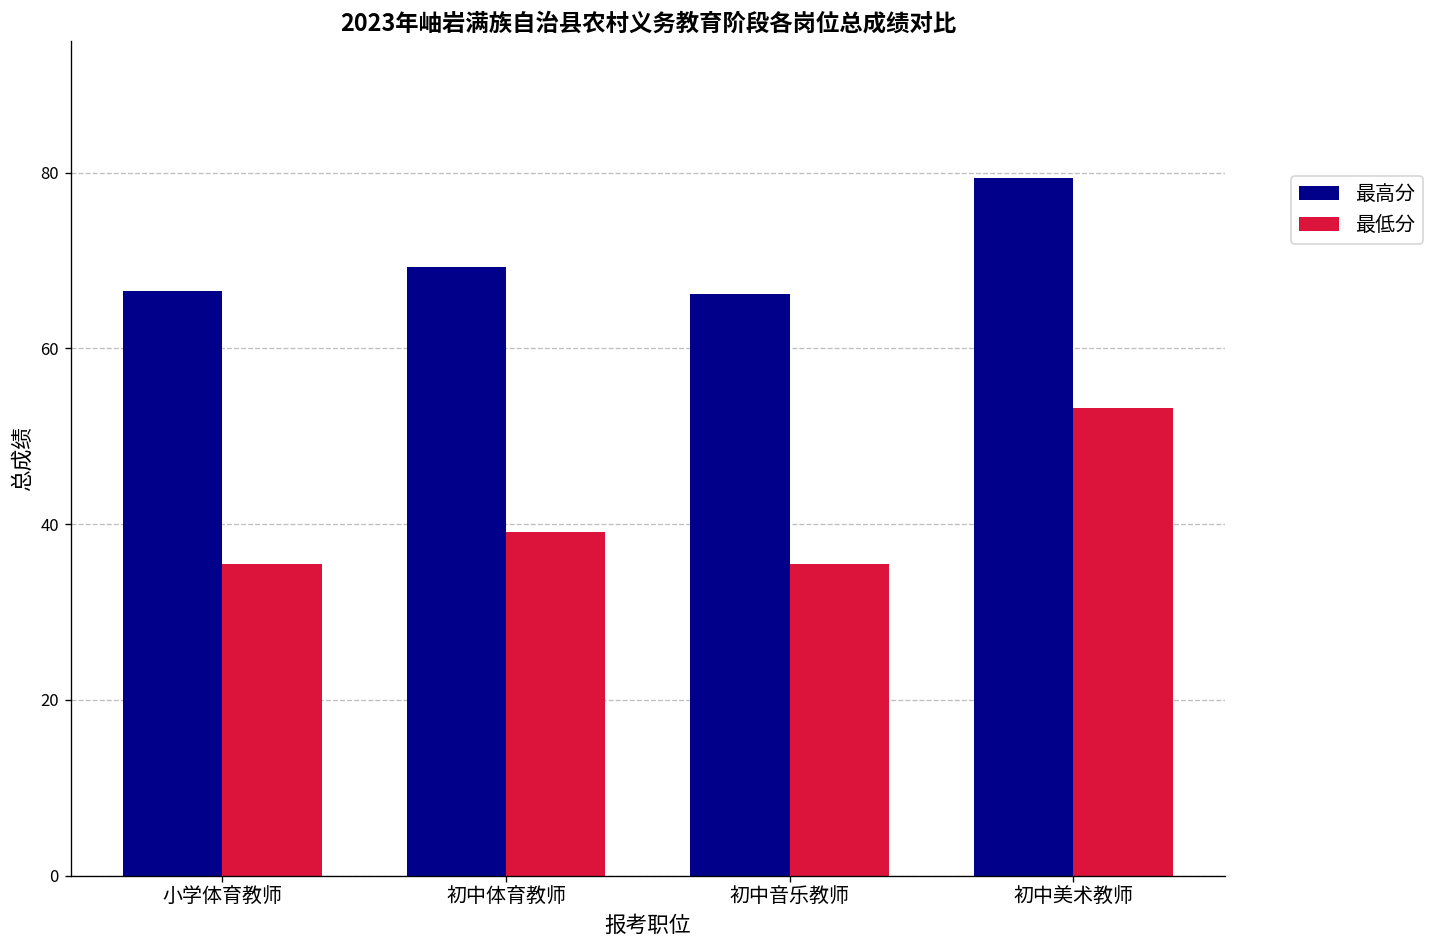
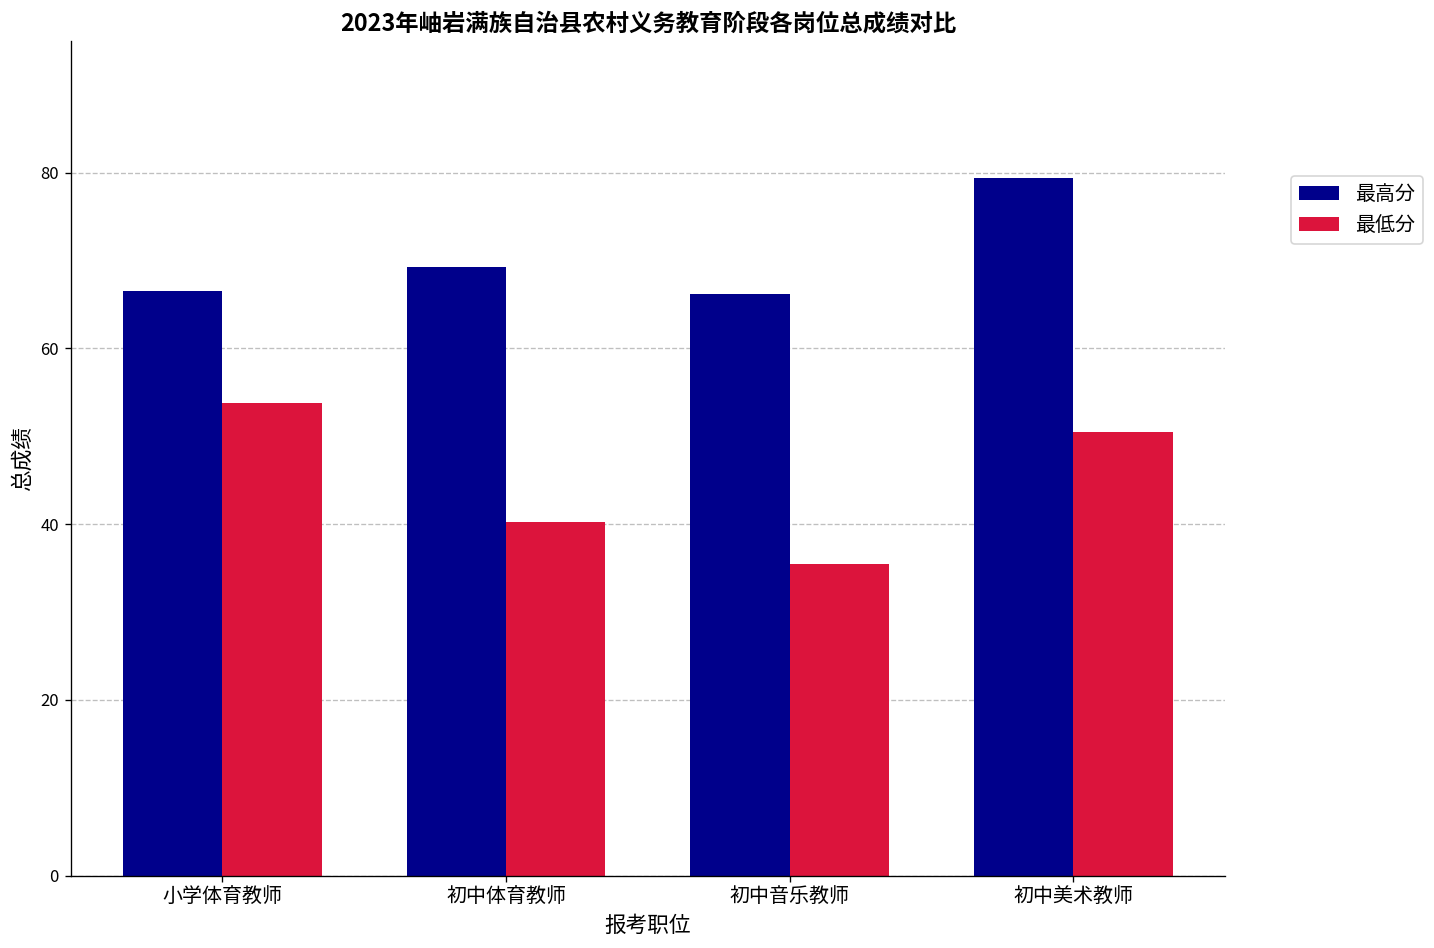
最低分, 小学体育教师: 35 -> 54
最低分, 初中体育教师: 39 -> 40
最低分, 初中美术教师: 53 -> 51
